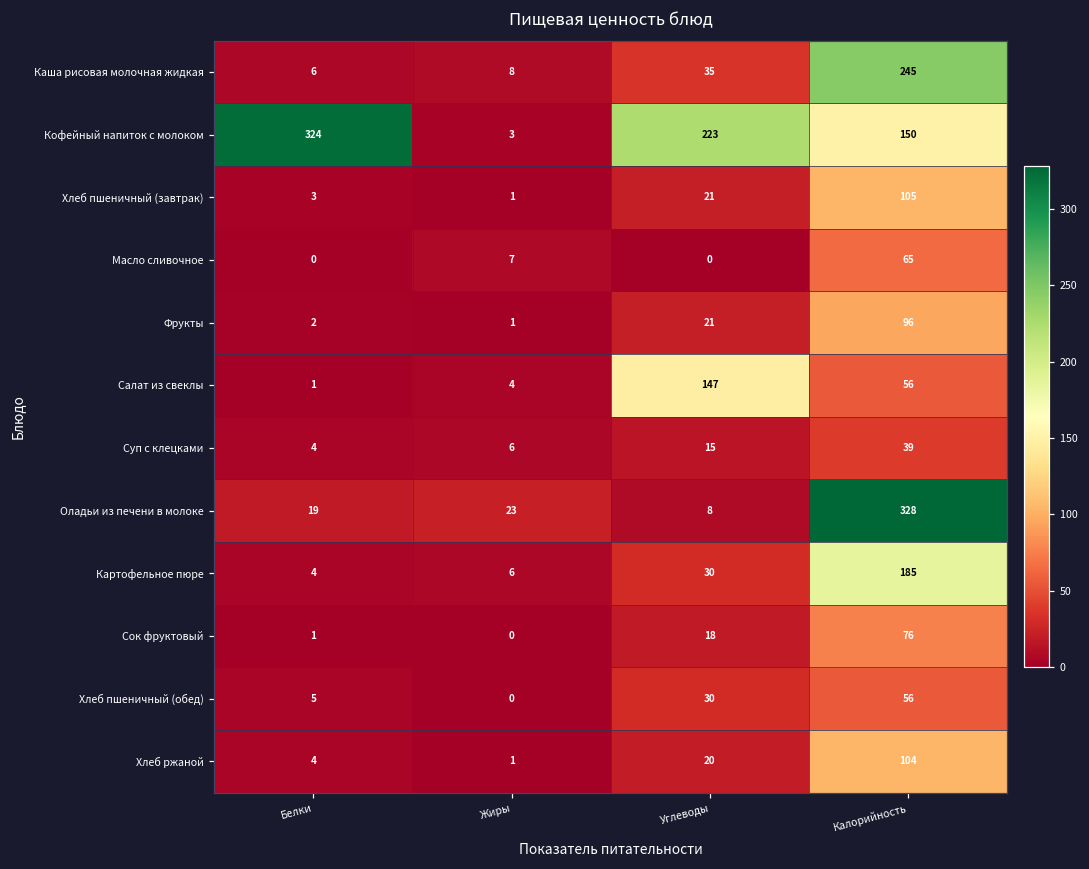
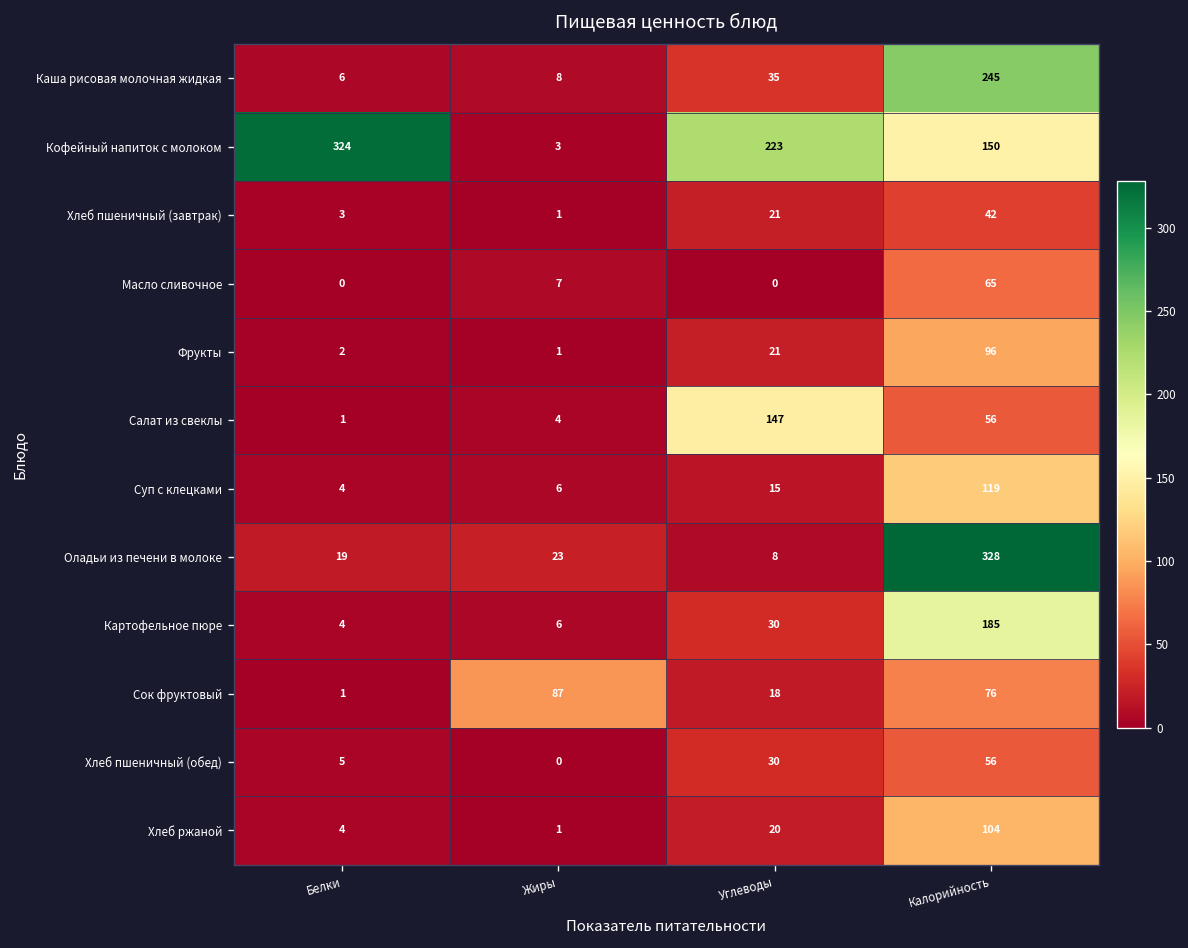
Хлеб пшеничный (завтрак), Калорийность: 105 -> 42
Суп с клецками, Калорийность: 39 -> 119
Сок фруктовый, Жиры: 0 -> 87
